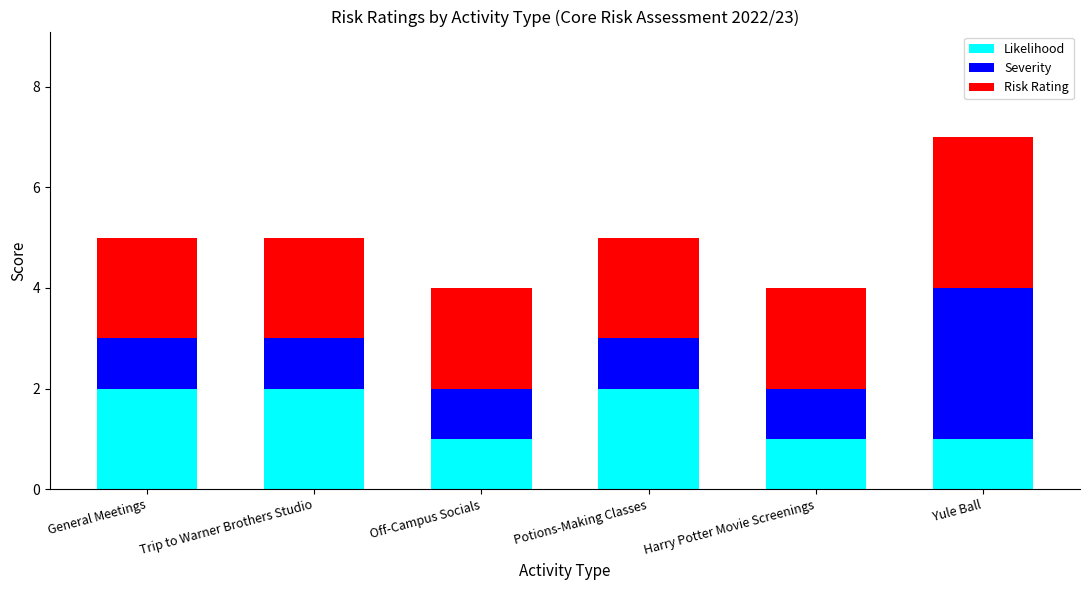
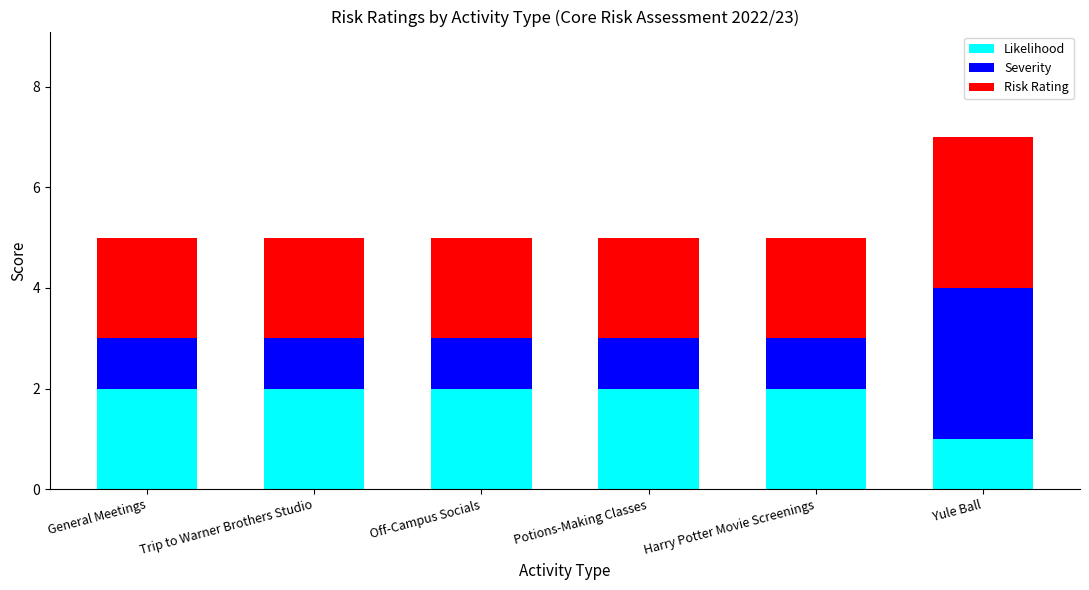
Likelihood, Off-Campus Socials: 1 -> 2
Likelihood, Harry Potter Movie Screenings: 1 -> 2
